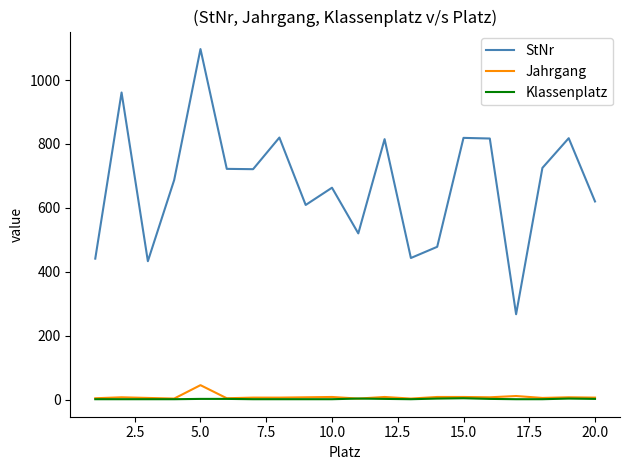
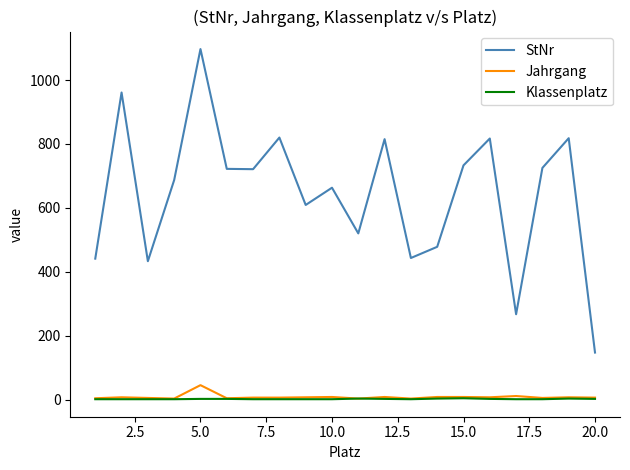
StNr, 15.0: 820 -> 730
StNr, 20.0: 620 -> 150
